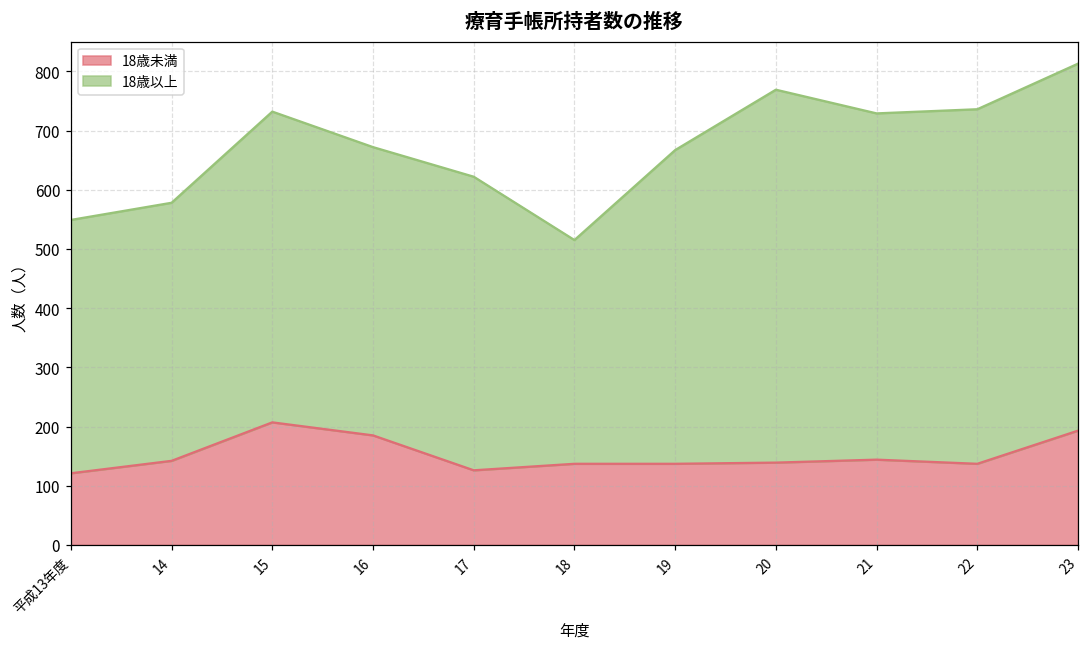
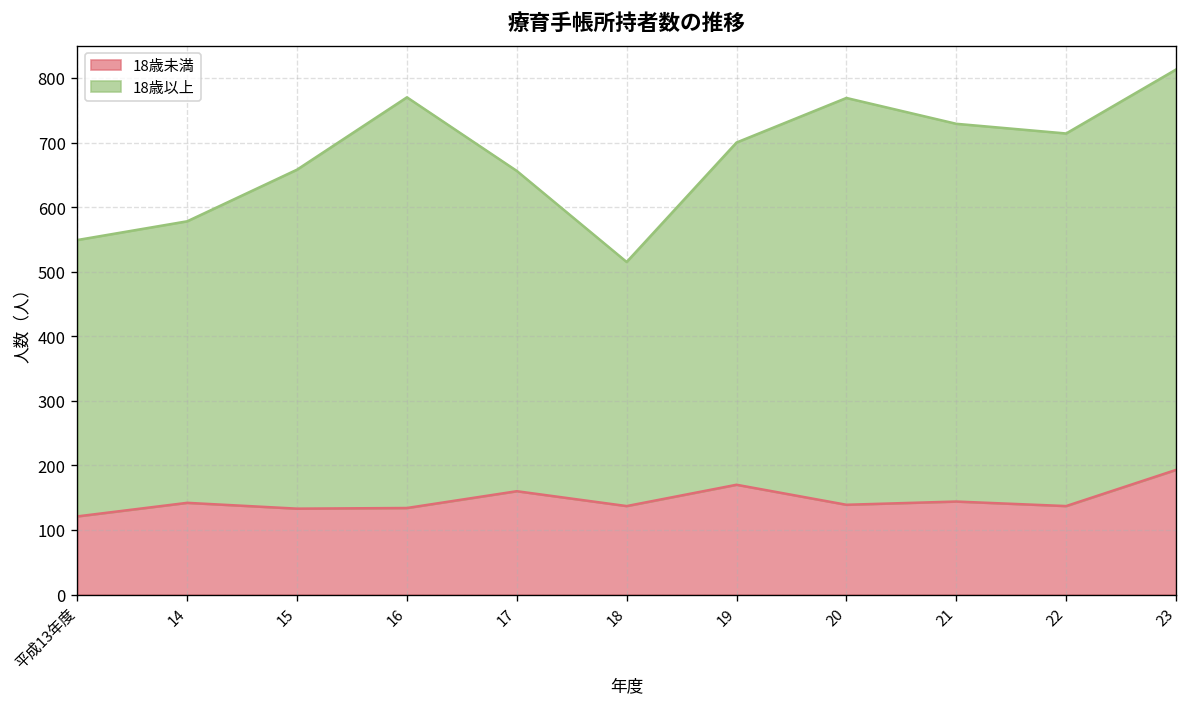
18歳未満, 15: 210 -> 130
18歳未満, 16: 190 -> 130
18歳以上, 16: 490 -> 640
18歳未満, 17: 130 -> 160
18歳未満, 19: 140 -> 170
18歳以上, 22: 600 -> 580
